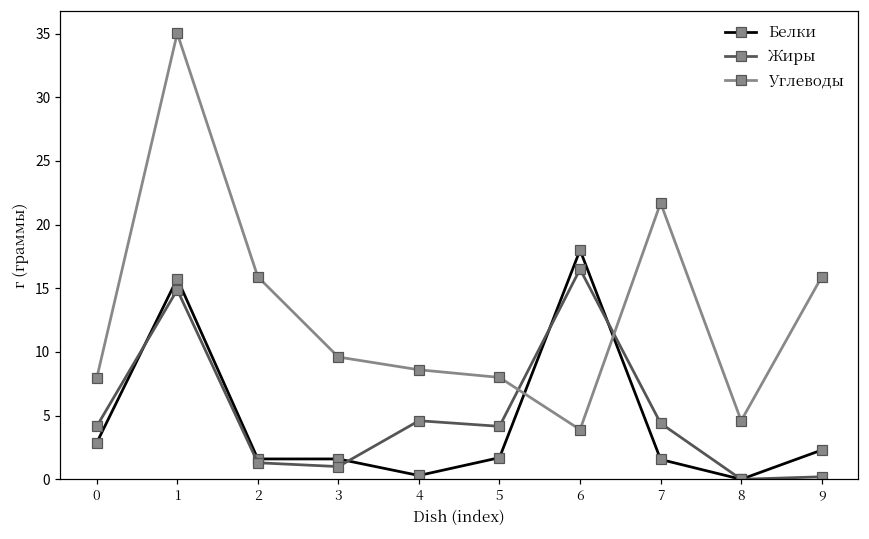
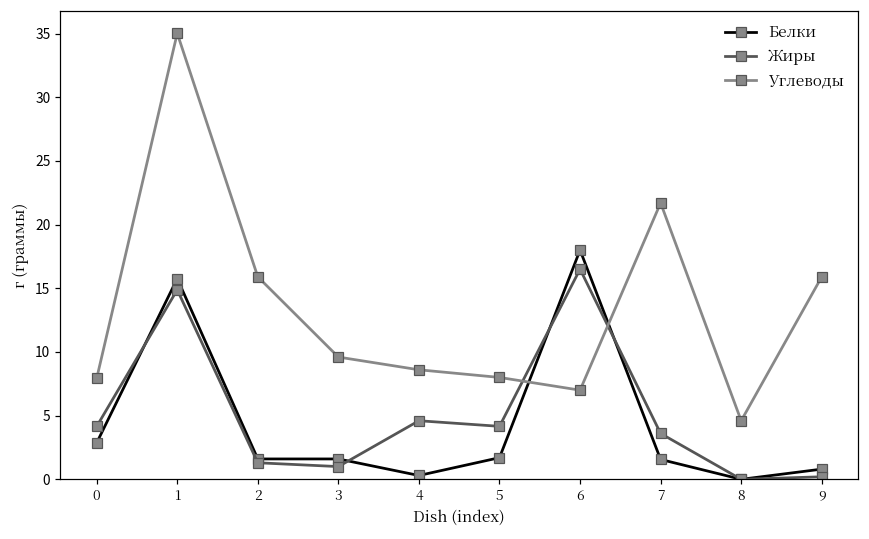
Углеводы, 6: 3.9 -> 7.0
Жиры, 7: 4.4 -> 3.6
Белки, 9: 2.3 -> 0.8
